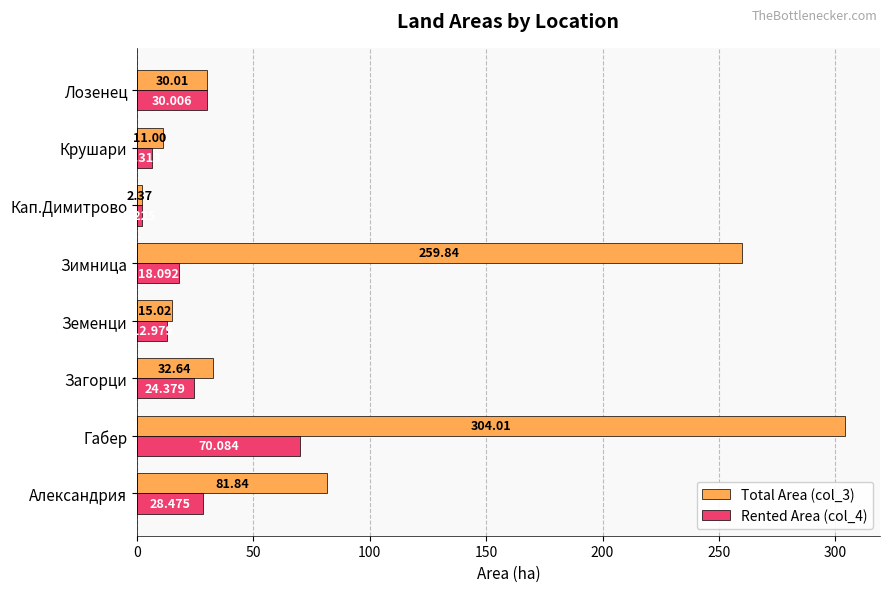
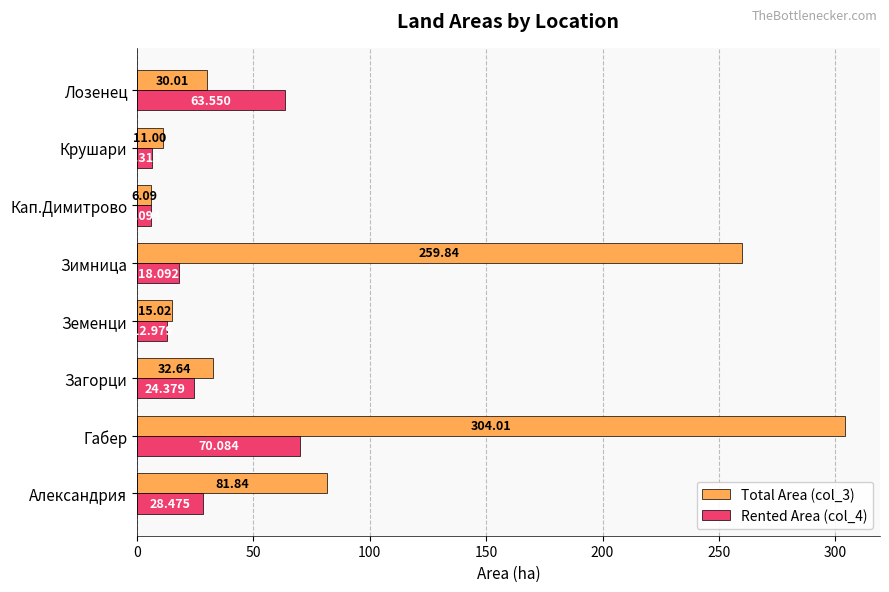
Rented Area (col_4), Лозенец: 30.006 -> 63.550
Total Area (col_3), Кап.Димитрово: 2.37 -> 6.09
Rented Area (col_4), Кап.Димитрово: 2 -> 6
